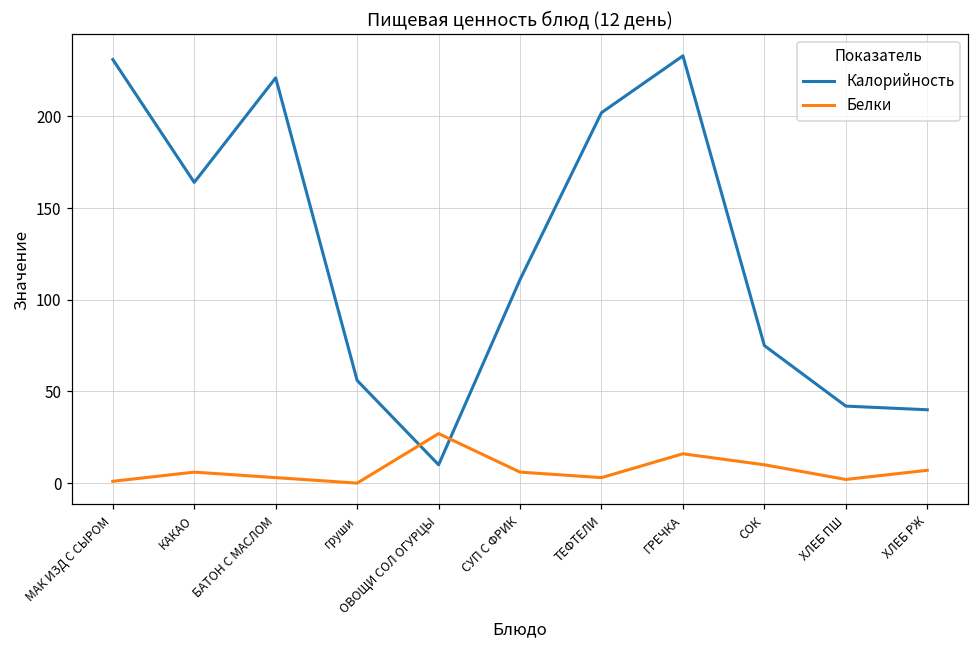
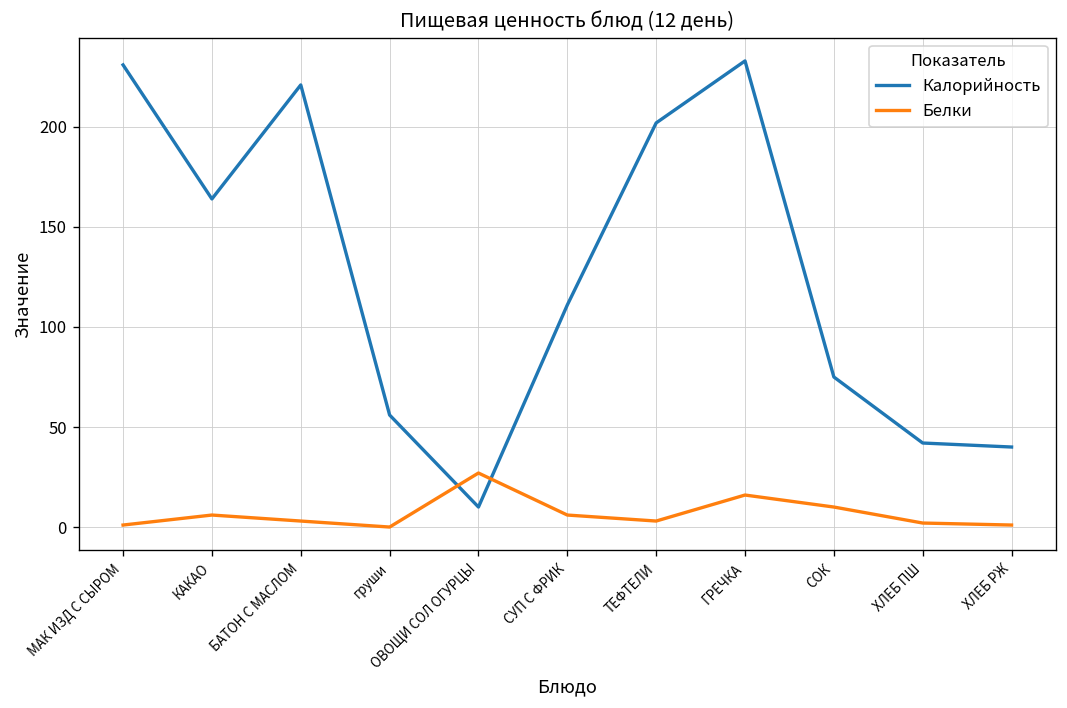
Белки, ХЛЕБ РЖ: 7 -> 1
